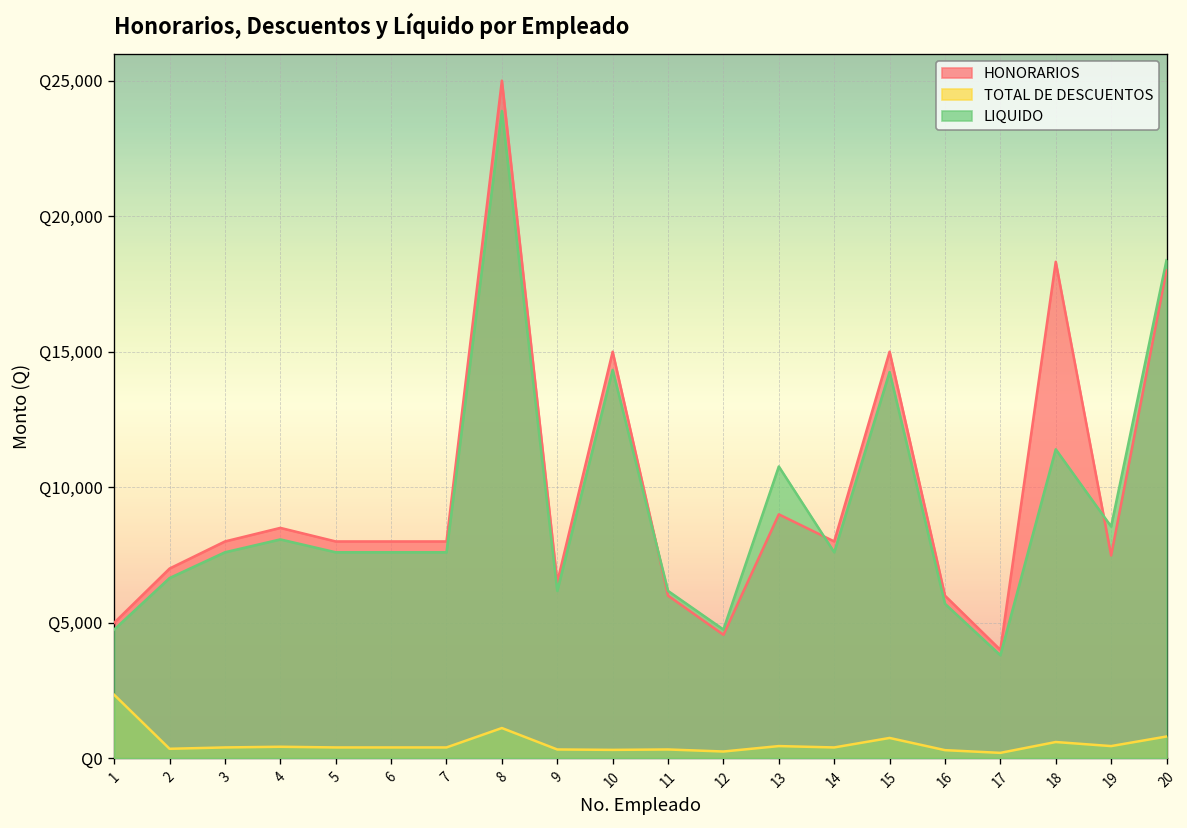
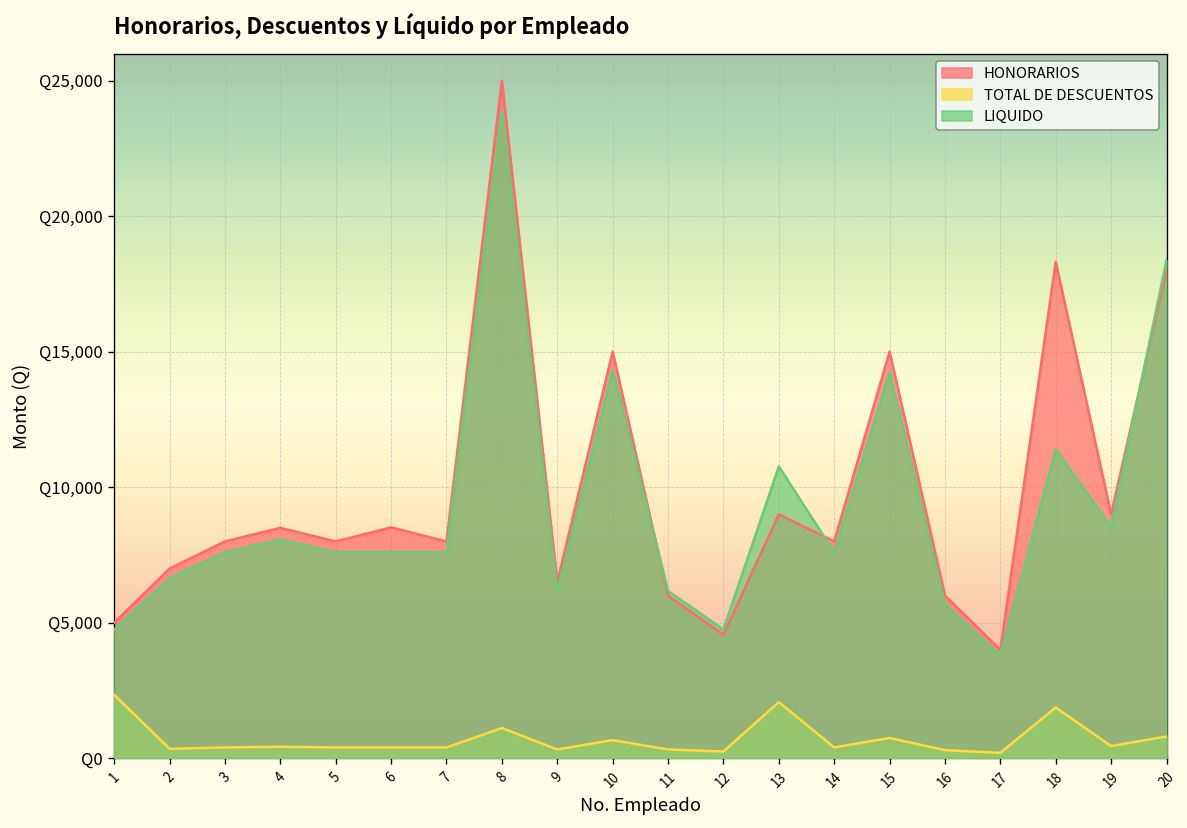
HONORARIOS, 6: Q8,000 -> Q8,500
TOTAL DE DESCUENTOS, 10: Q300 -> Q700
TOTAL DE DESCUENTOS, 13: Q500 -> Q2,100
TOTAL DE DESCUENTOS, 18: Q600 -> Q1,900
HONORARIOS, 19: Q7,500 -> Q9,000
